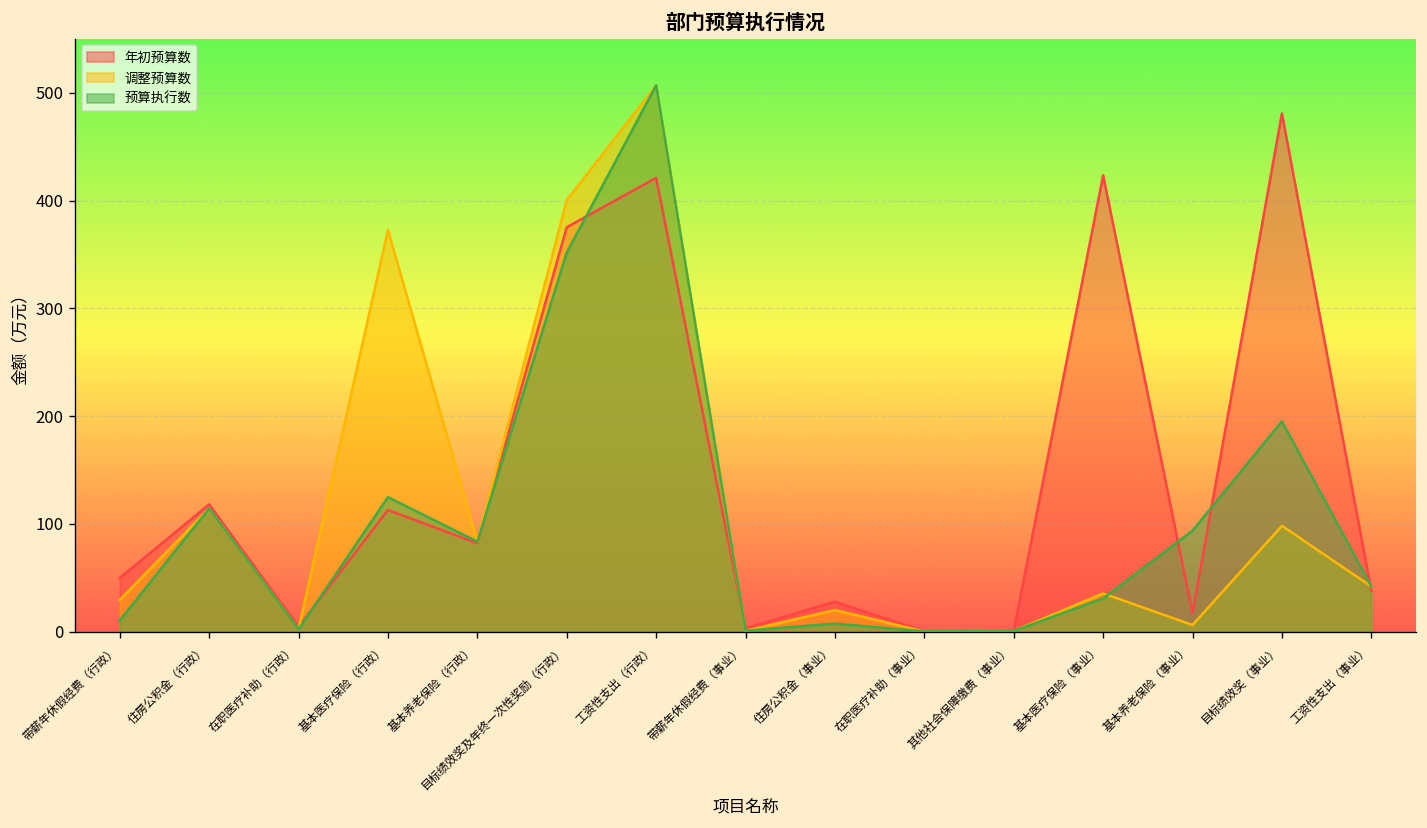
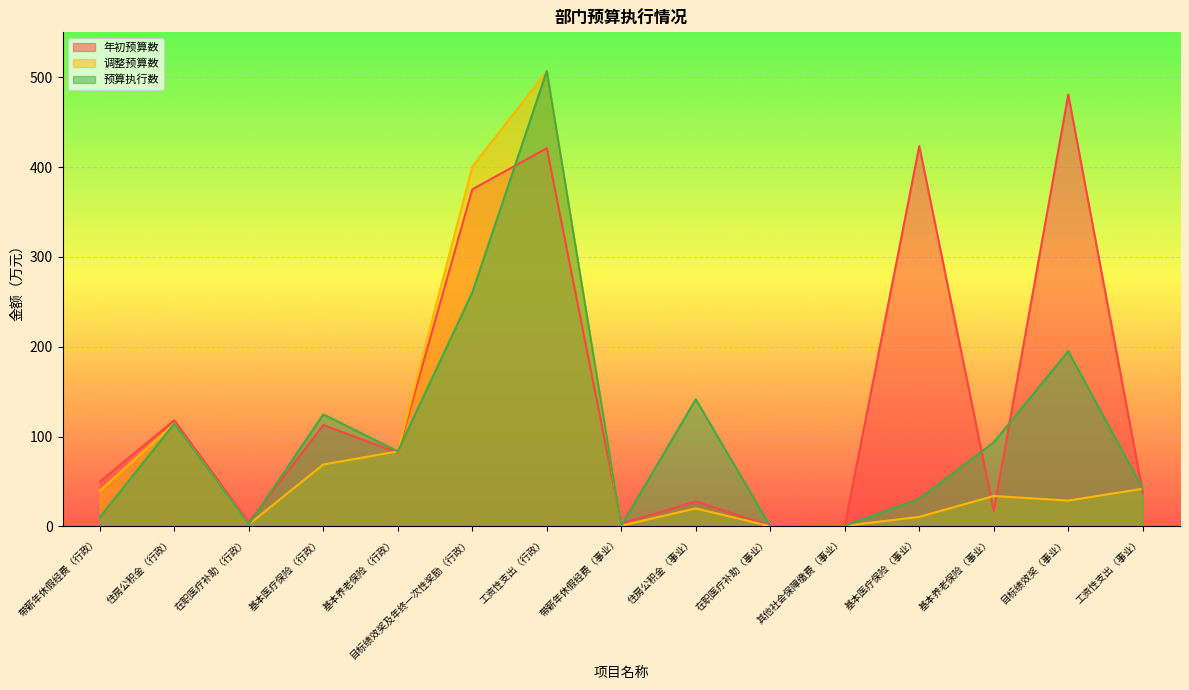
调整预算数, 带薪年休假经费（行政）: 30 -> 40
调整预算数, 基本医疗保险（行政）: 370 -> 70
预算执行数, 目标绩效奖及年终一次性奖励（行政）: 350 -> 260
预算执行数, 住房公积金（事业）: 10 -> 140
调整预算数, 基本医疗保险（事业）: 40 -> 10
调整预算数, 基本养老保险（事业）: 10 -> 30
调整预算数, 目标绩效奖（事业）: 100 -> 30
